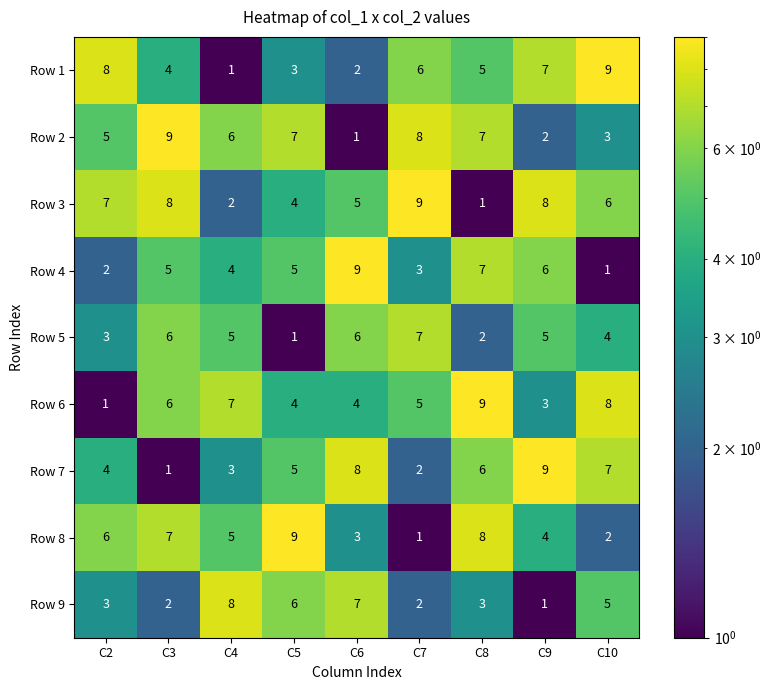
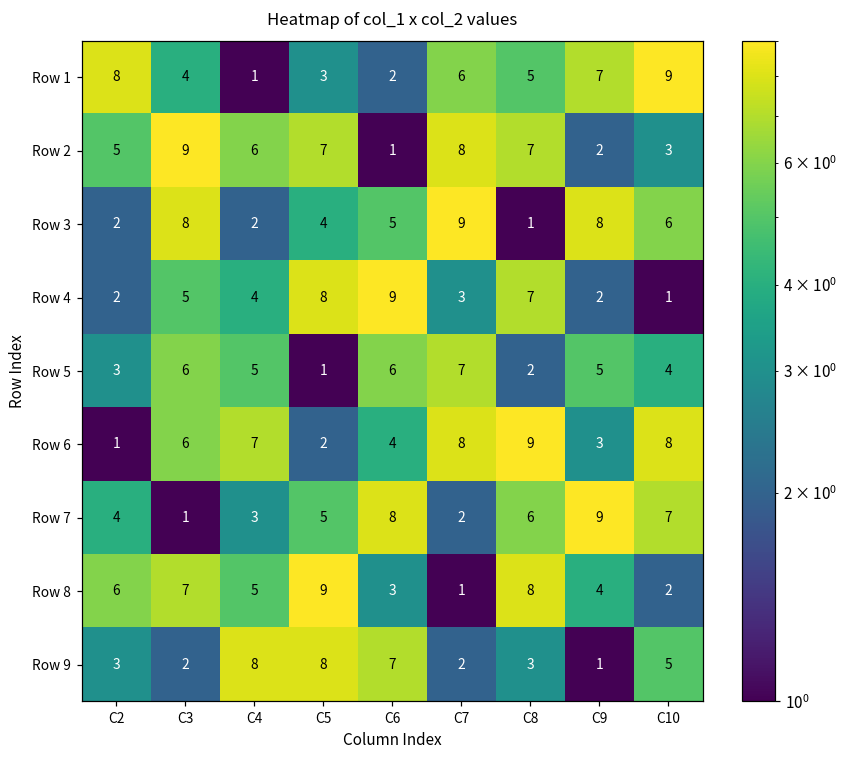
Row 3, C2: 7 -> 2
Row 4, C5: 5 -> 8
Row 4, C9: 6 -> 2
Row 6, C5: 4 -> 2
Row 6, C7: 5 -> 8
Row 9, C5: 6 -> 8
